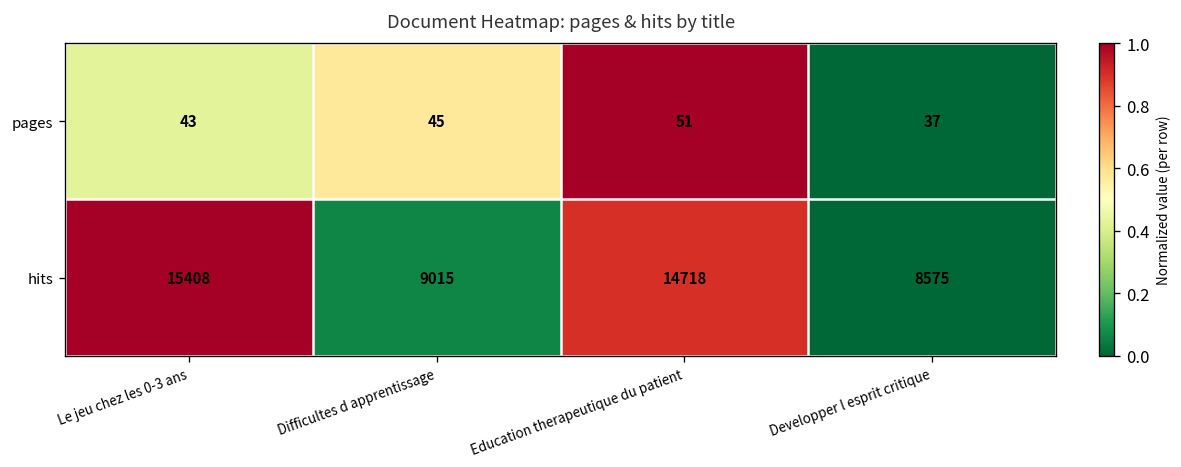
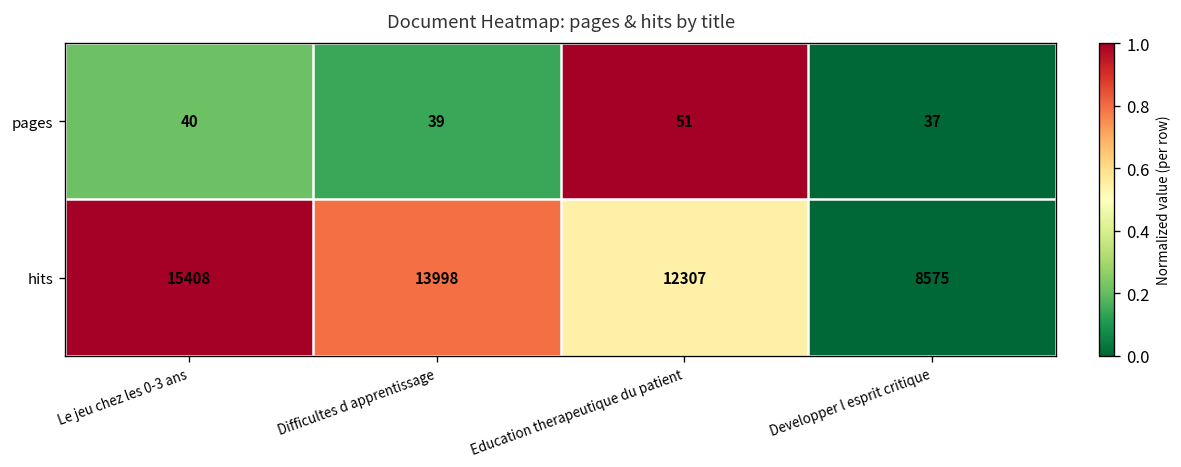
pages, Le jeu chez les 0-3 ans: 43 -> 40
pages, Difficultes d apprentissage: 45 -> 39
hits, Difficultes d apprentissage: 9015 -> 13998
hits, Education therapeutique du patient: 14718 -> 12307
